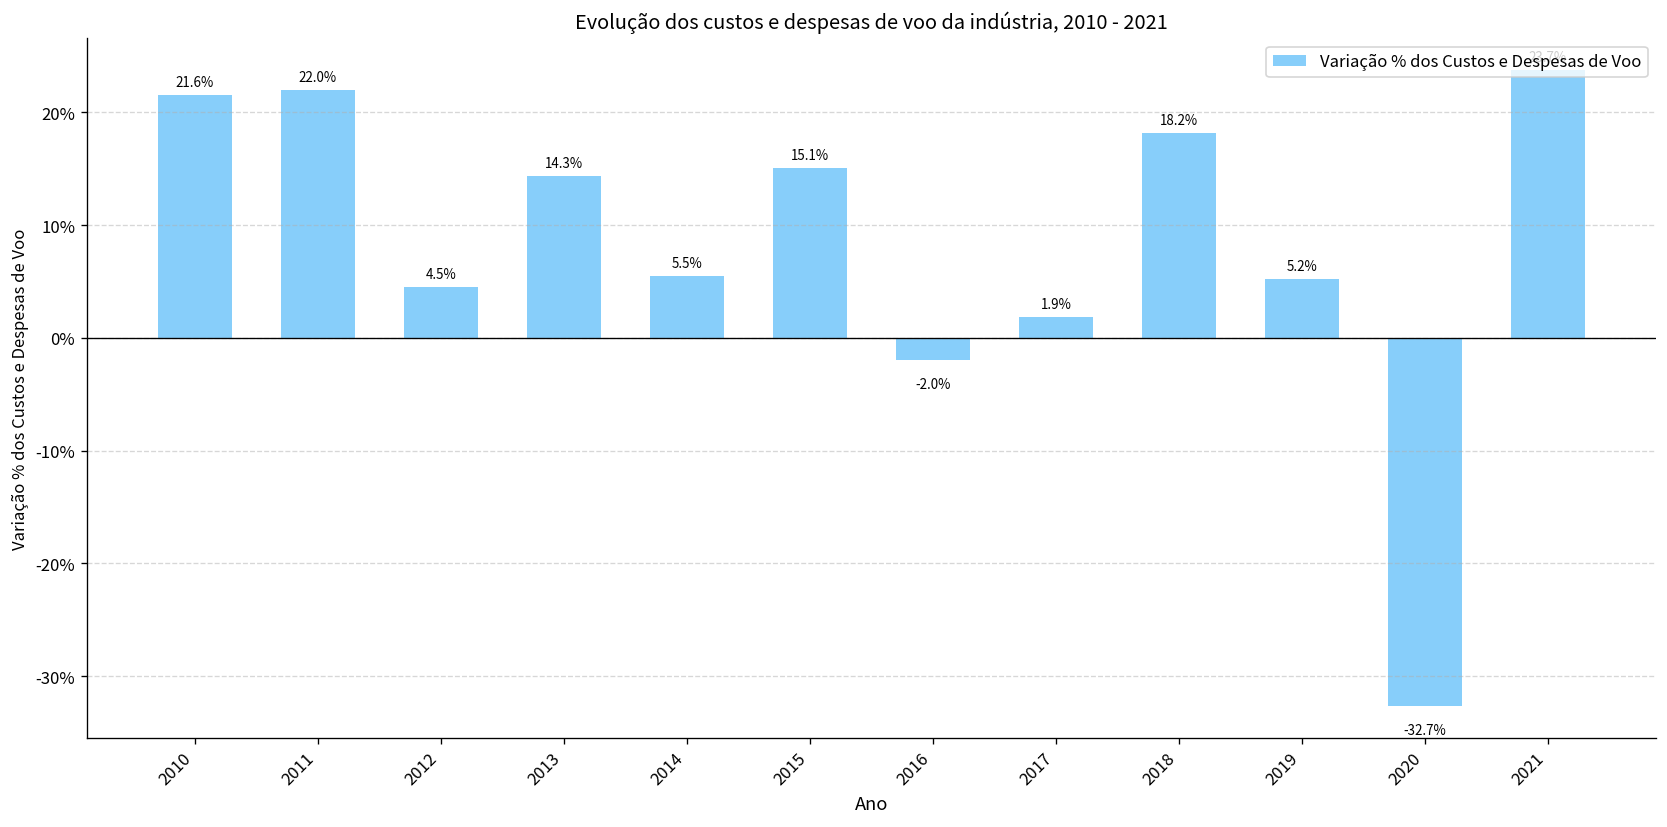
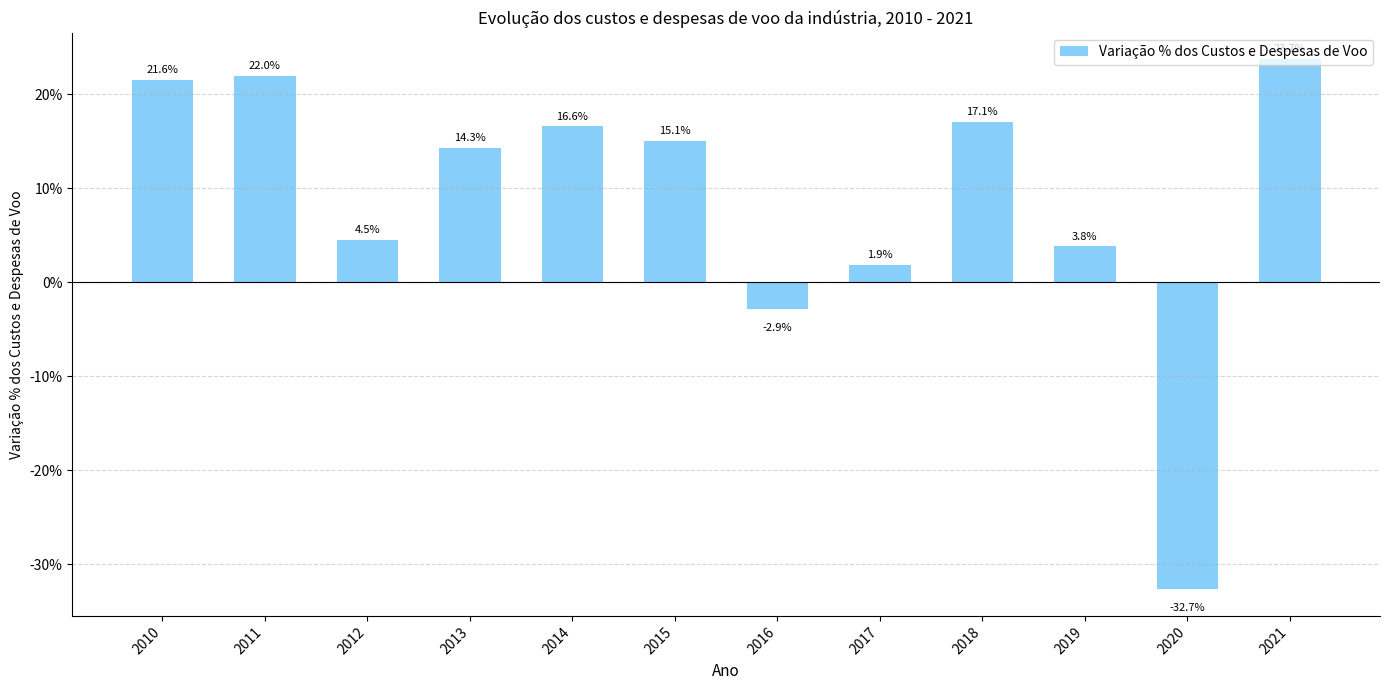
2014: 5.5% -> 16.6%
2016: -2.0% -> -2.9%
2018: 18.2% -> 17.1%
2019: 5.2% -> 3.8%
